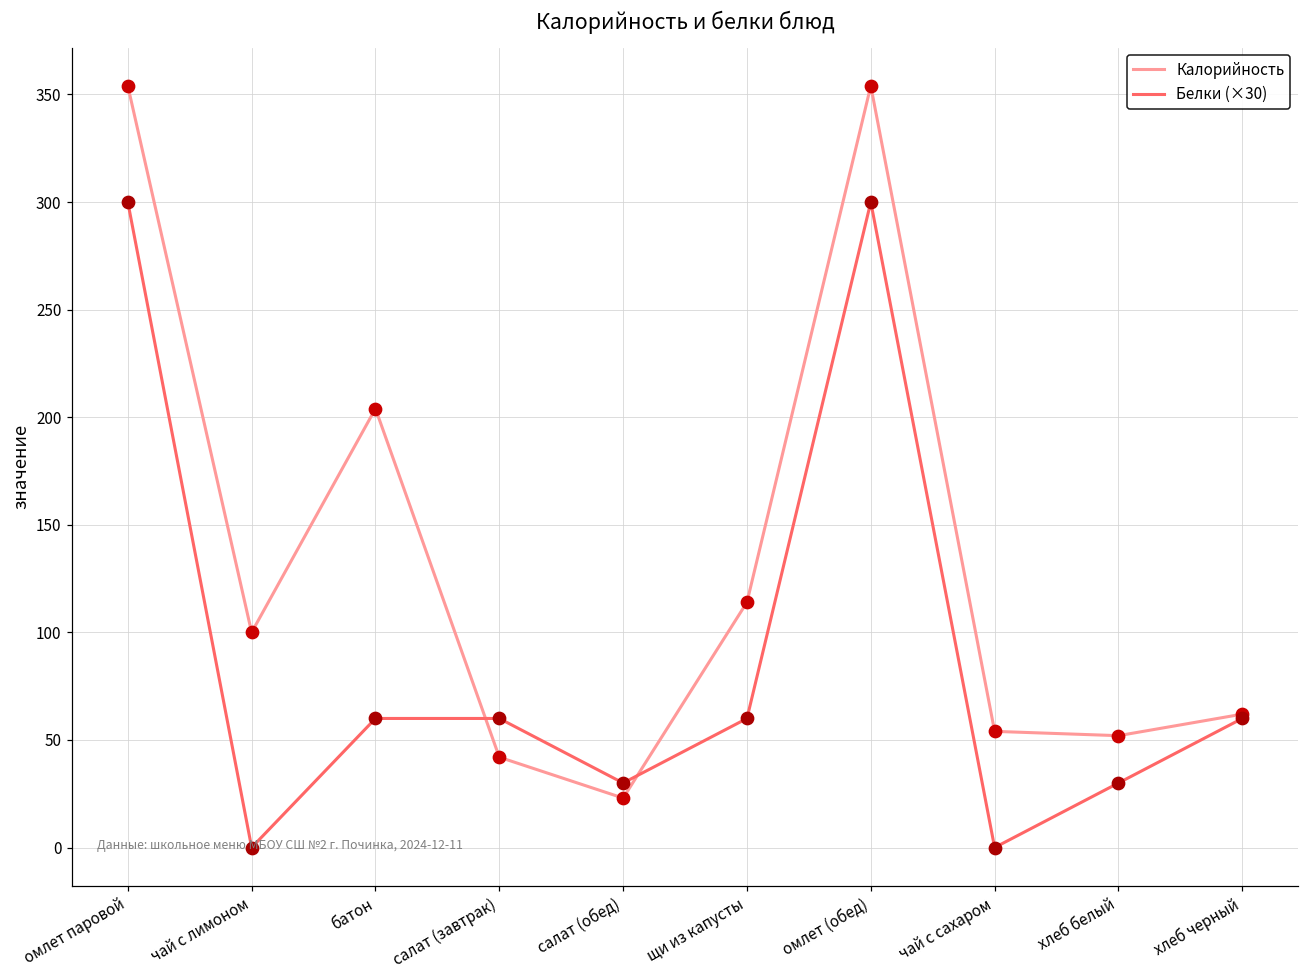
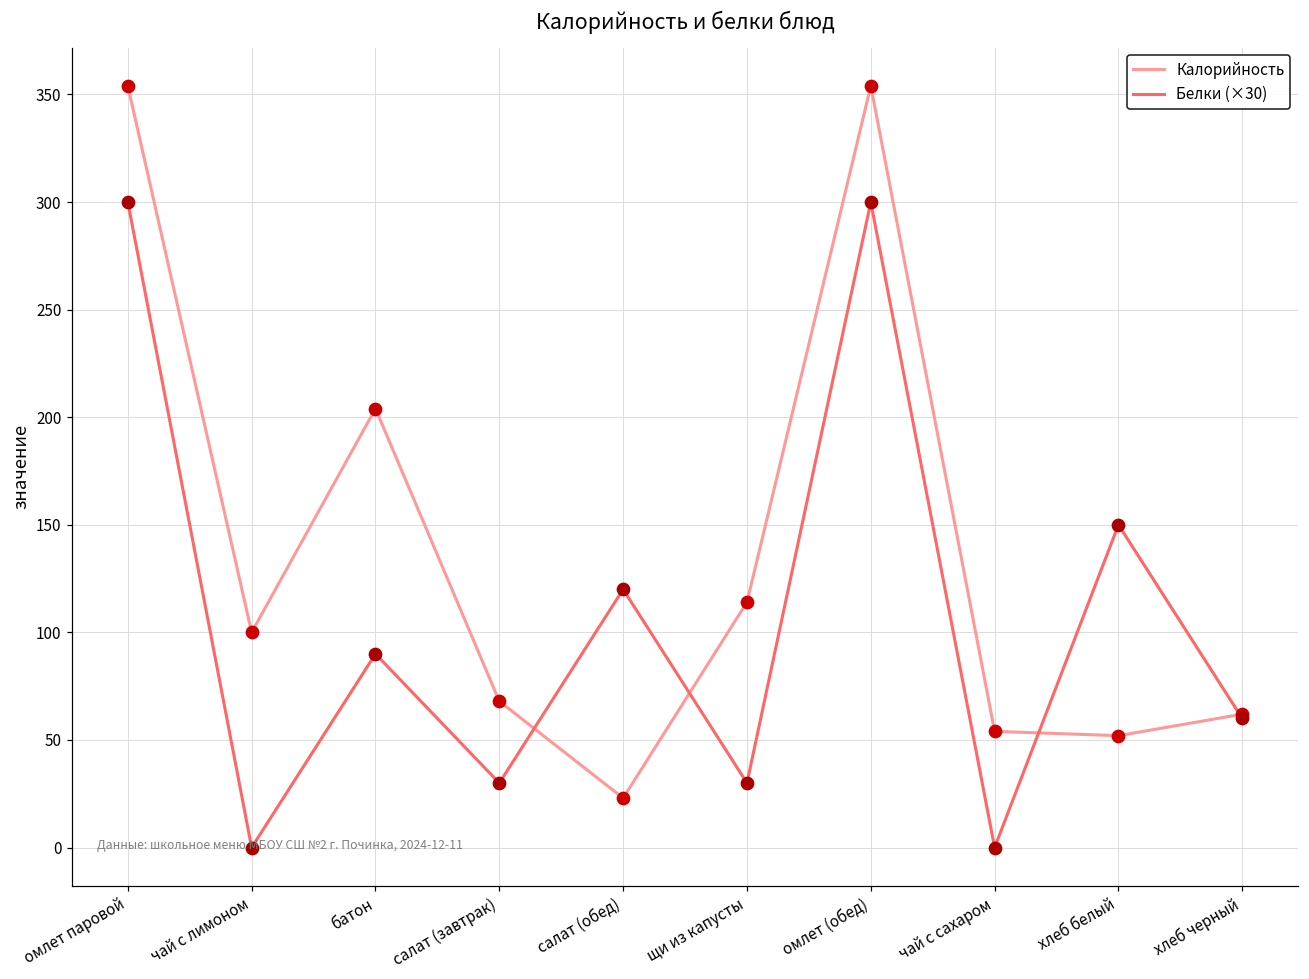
Белки (×30), батон: 60 -> 90
Калорийность, салат (завтрак): 42 -> 68
Белки (×30), салат (завтрак): 60 -> 30
Белки (×30), салат (обед): 30 -> 120
Белки (×30), щи из капусты: 60 -> 30
Белки (×30), хлеб белый: 30 -> 150
